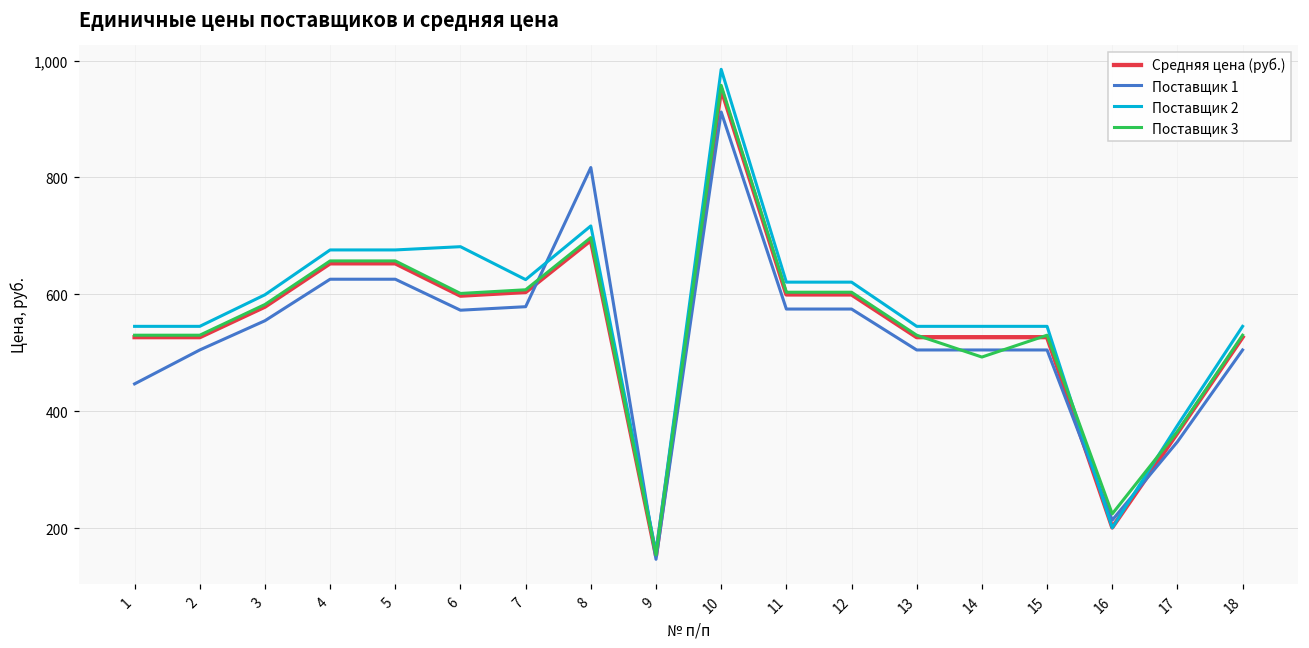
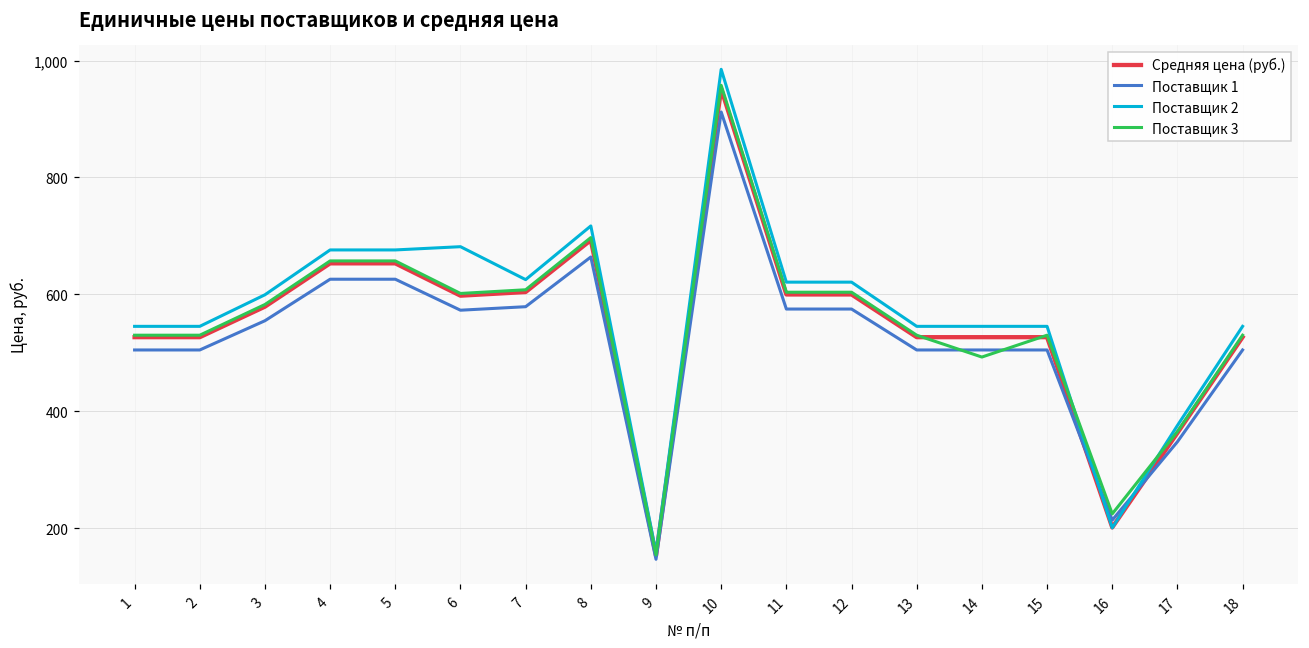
Поставщик 1, 1: 450 -> 510
Поставщик 1, 8: 820 -> 660
